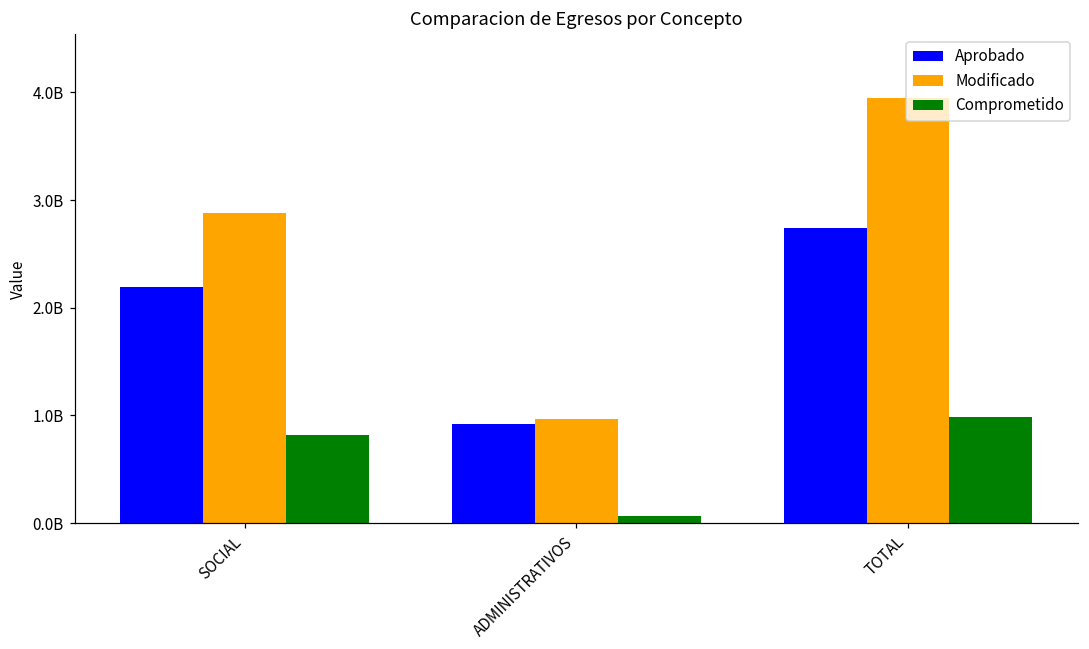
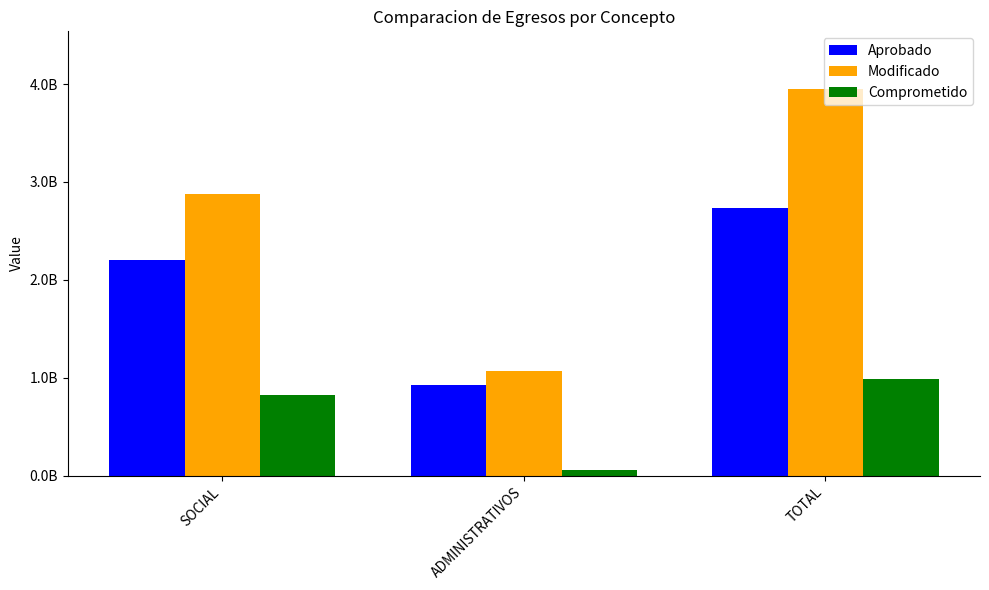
Modificado, ADMINISTRATIVOS: 1000000000 -> 1100000000
